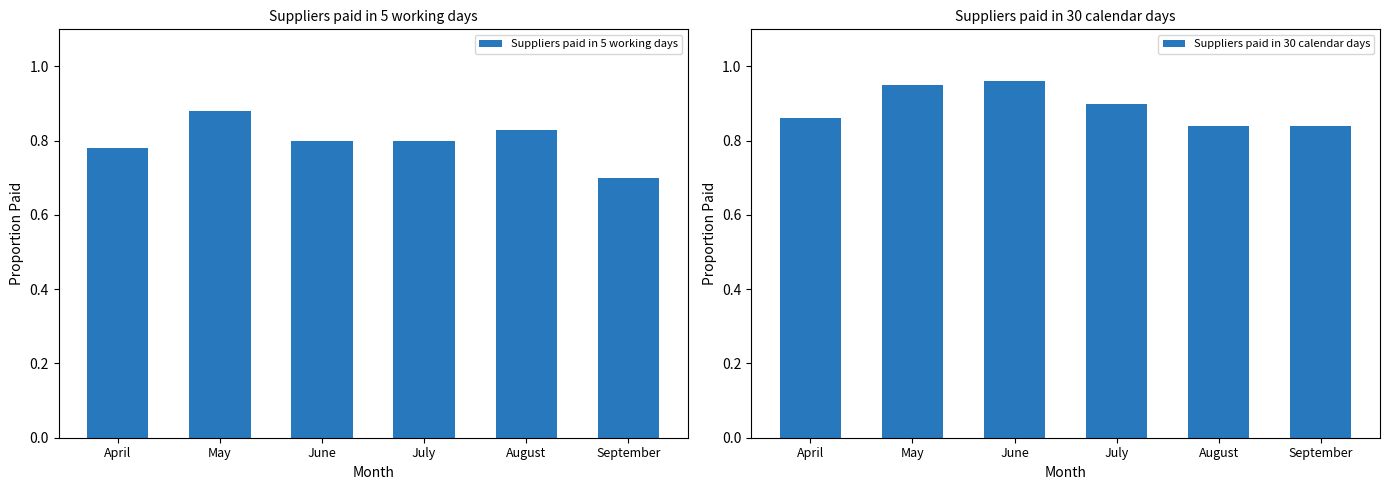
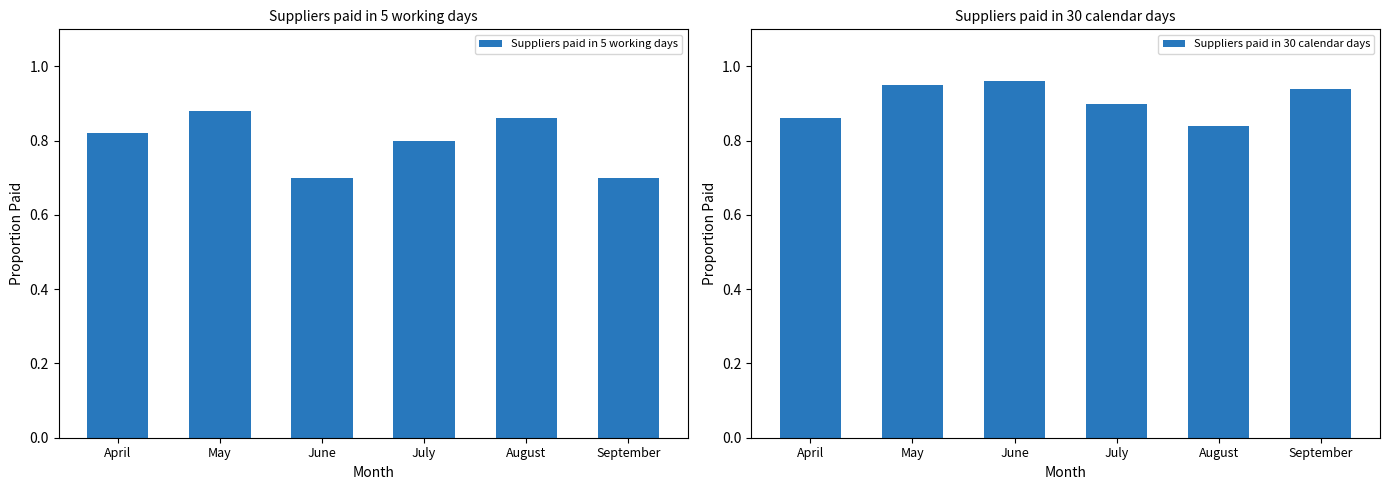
Suppliers paid in 5 working days, April: 0.78 -> 0.82
Suppliers paid in 5 working days, June: 0.8 -> 0.7
Suppliers paid in 5 working days, August: 0.83 -> 0.86
Suppliers paid in 30 calendar days, September: 0.84 -> 0.94
